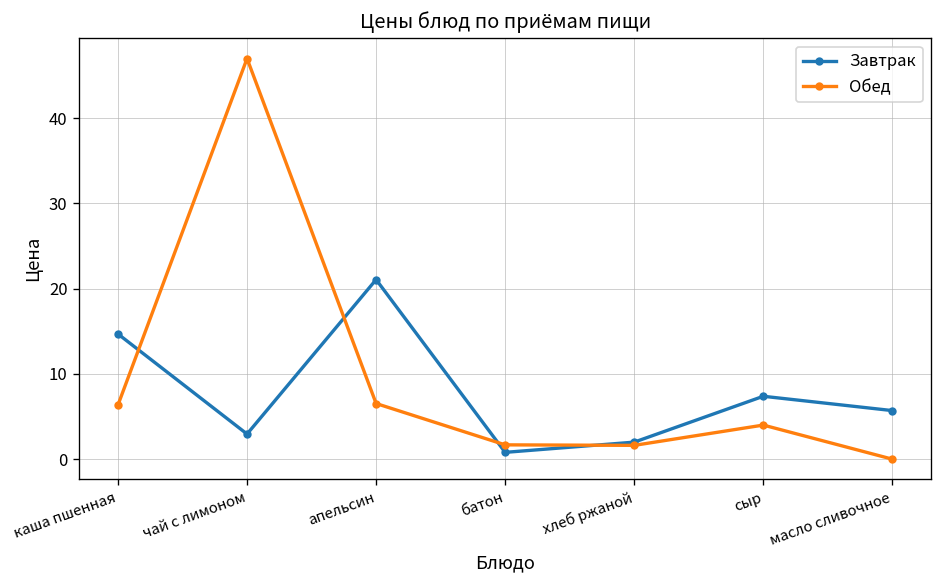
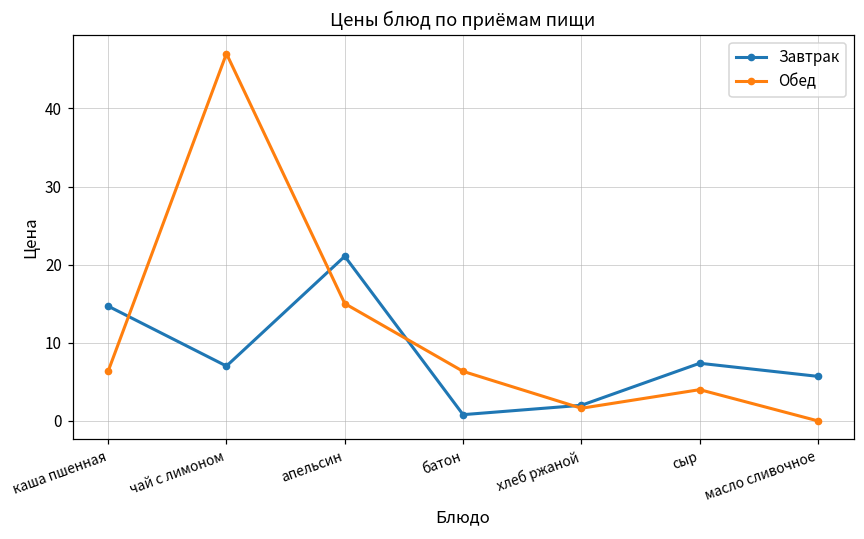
Завтрак, чай с лимоном: 3 -> 7
Обед, апельсин: 7 -> 15
Обед, батон: 2 -> 6
